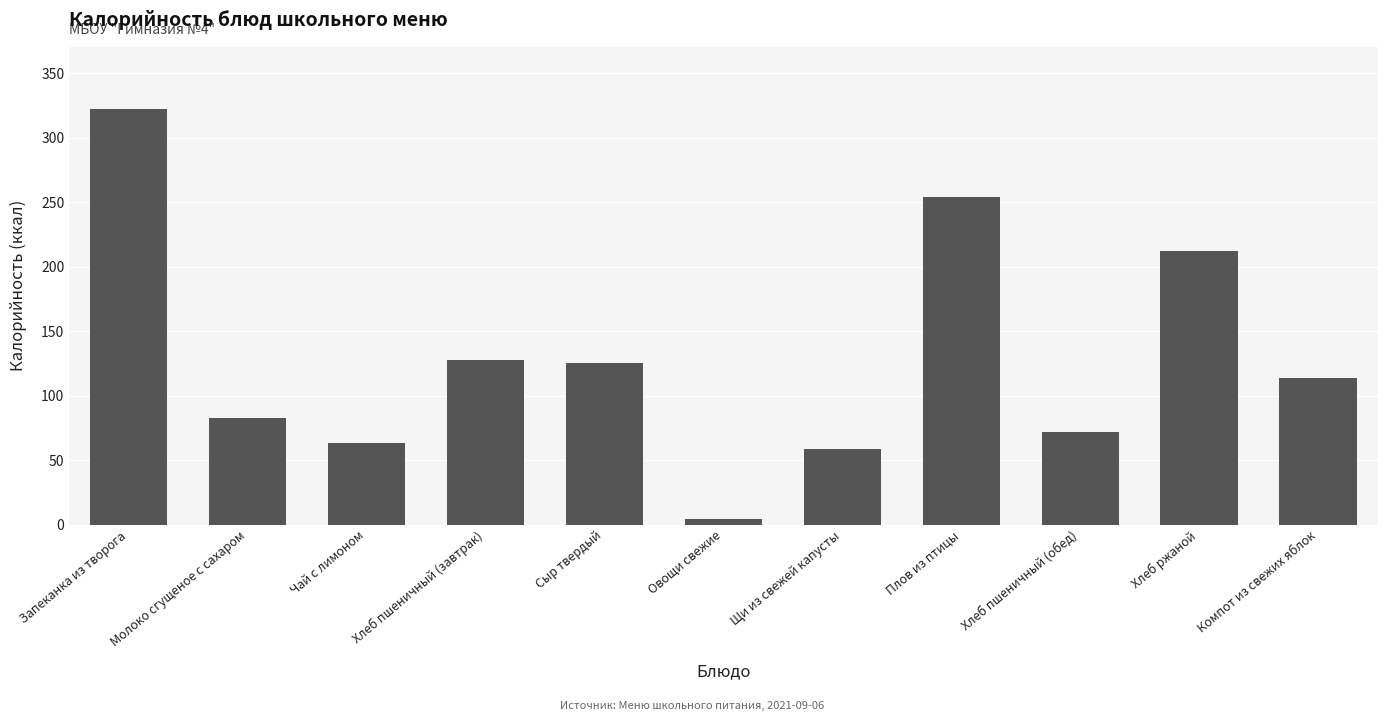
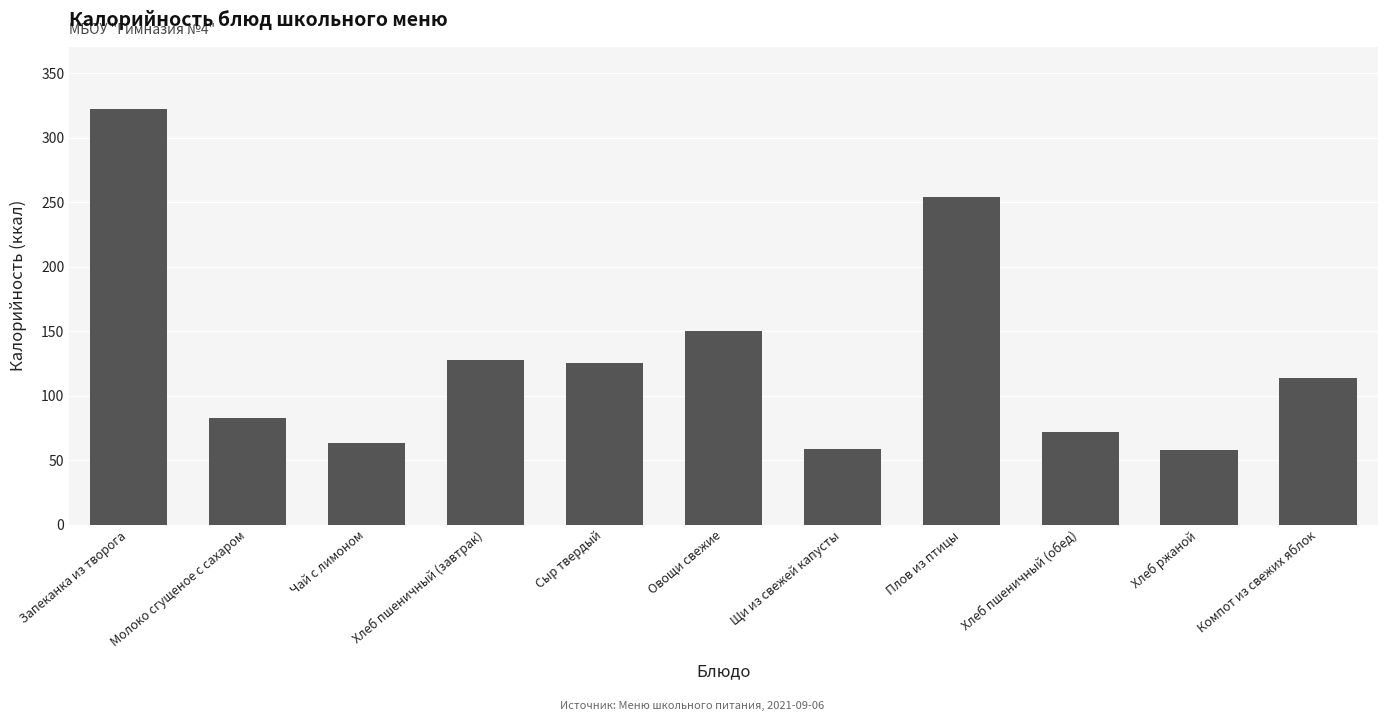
Овощи свежие: 4 -> 150
Хлеб ржаной: 212 -> 58
